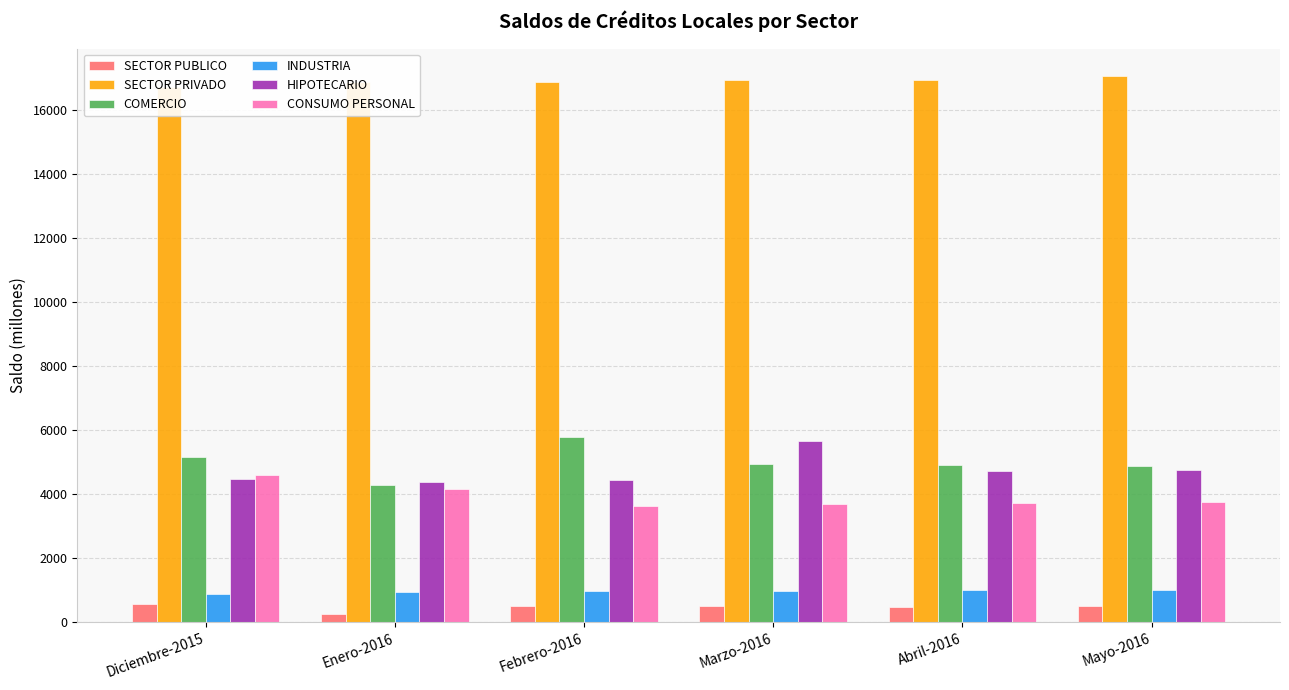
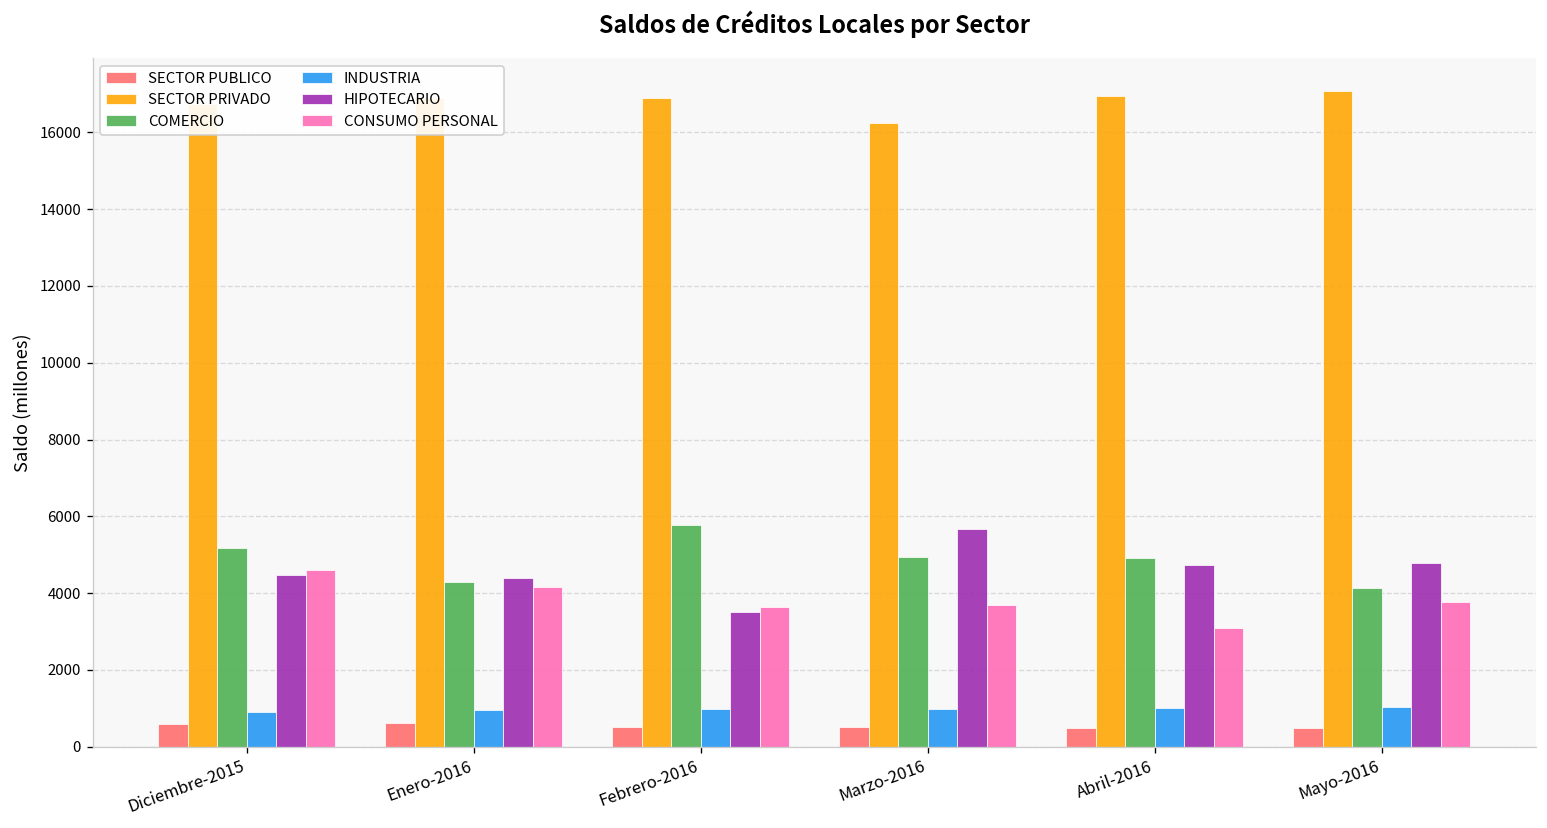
SECTOR PUBLICO, Enero-2016: 300 -> 600
HIPOTECARIO, Febrero-2016: 4400 -> 3500
SECTOR PRIVADO, Marzo-2016: 17000 -> 16300
CONSUMO PERSONAL, Abril-2016: 3700 -> 3100
COMERCIO, Mayo-2016: 4900 -> 4100
